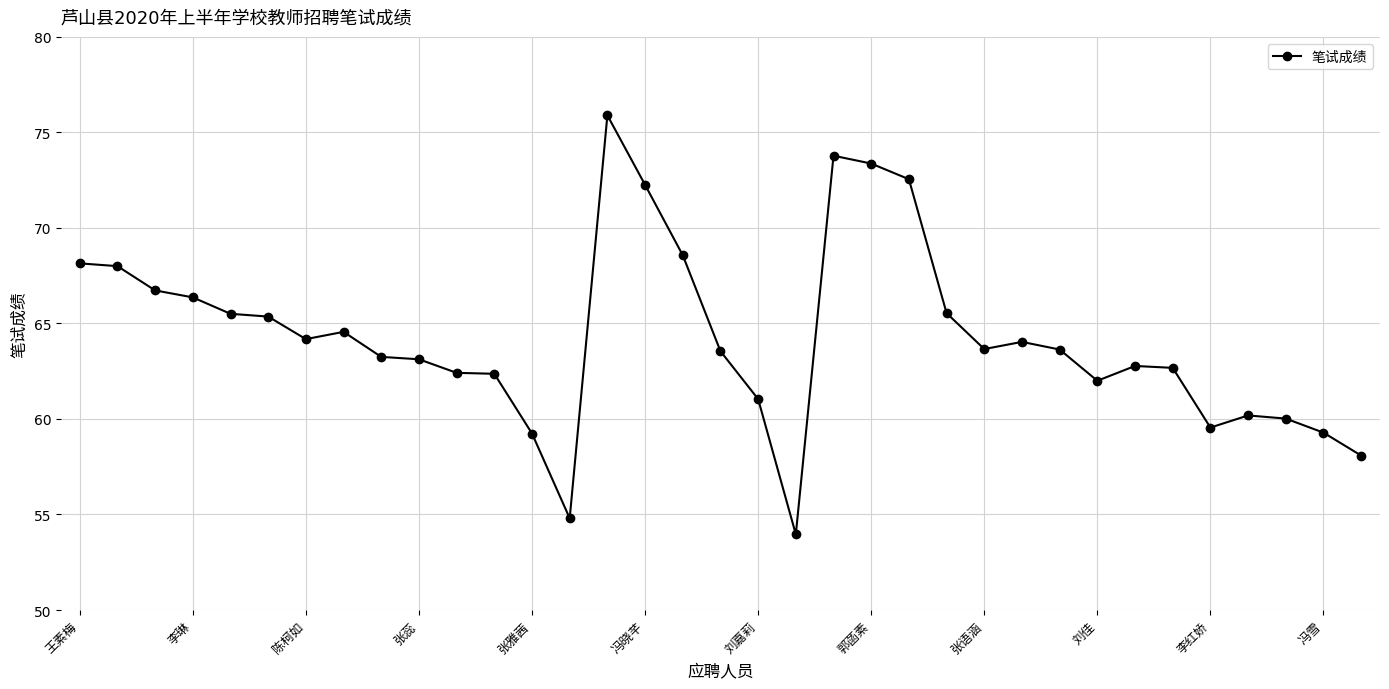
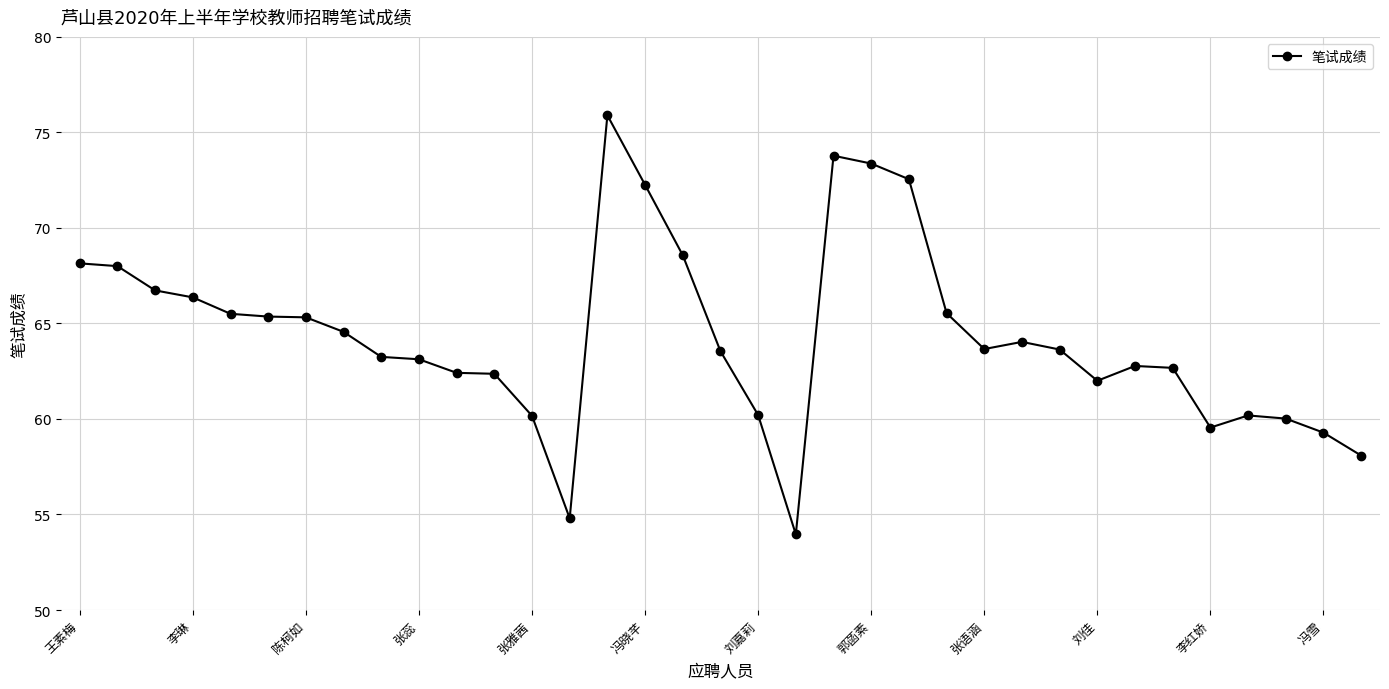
陈柯如: 64.2 -> 65.3
张雅茜: 59.2 -> 60.2
刘嘉莉: 61.0 -> 60.2
